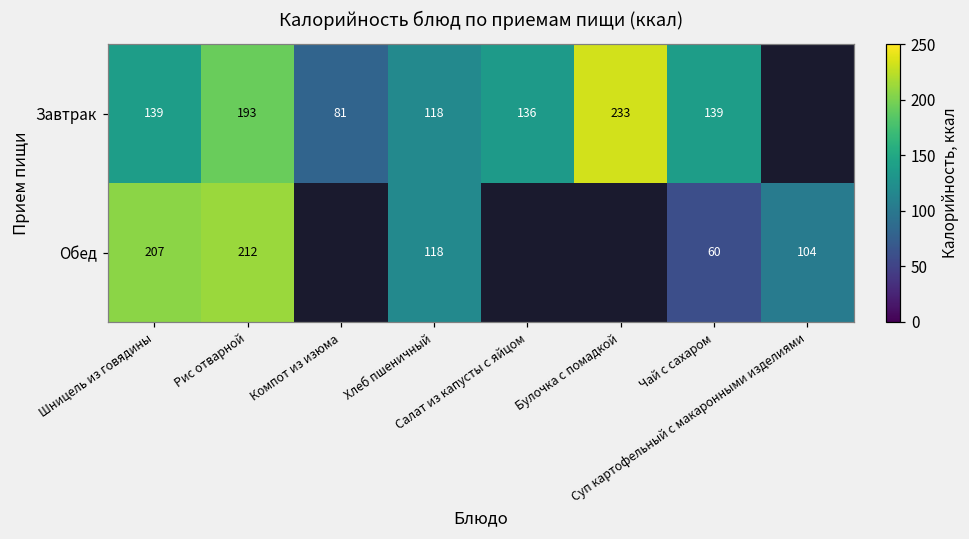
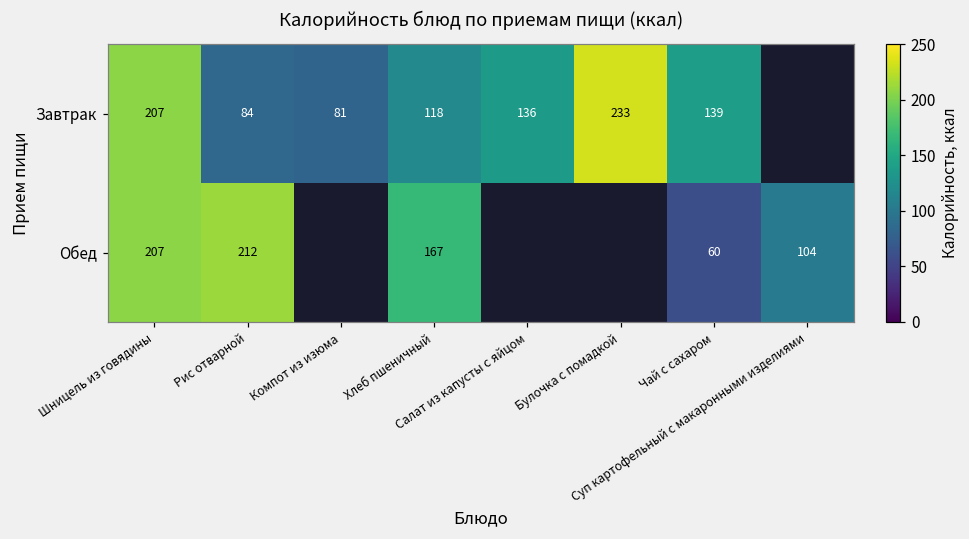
Завтрак, Шницель из говядины: 139 -> 207
Завтрак, Рис отварной: 193 -> 84
Обед, Хлеб пшеничный: 118 -> 167
